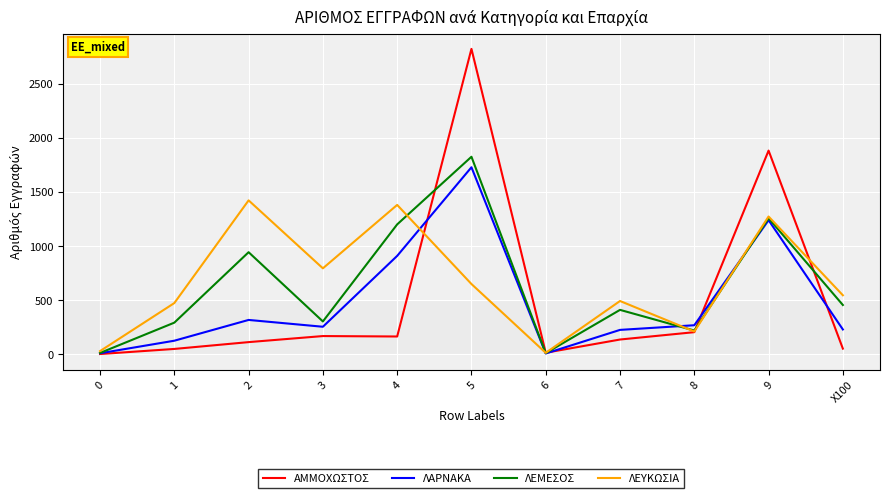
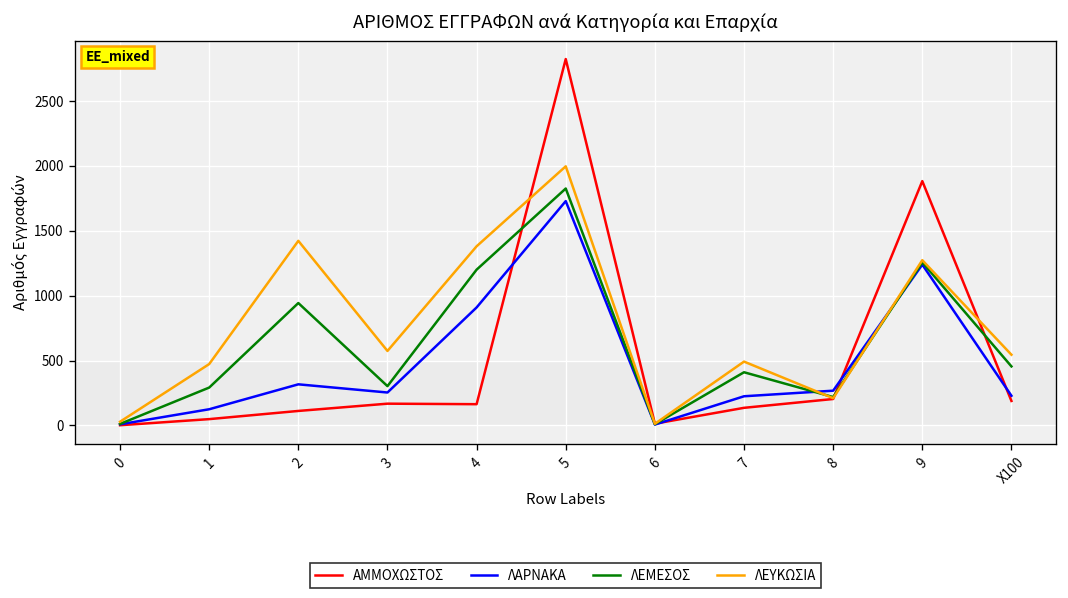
ΛΕΥΚΩΣΙΑ, 3: 790 -> 570
ΛΕΥΚΩΣΙΑ, 5: 650 -> 2000
ΑΜΜΟΧΩΣΤΟΣ, X100: 50 -> 190
